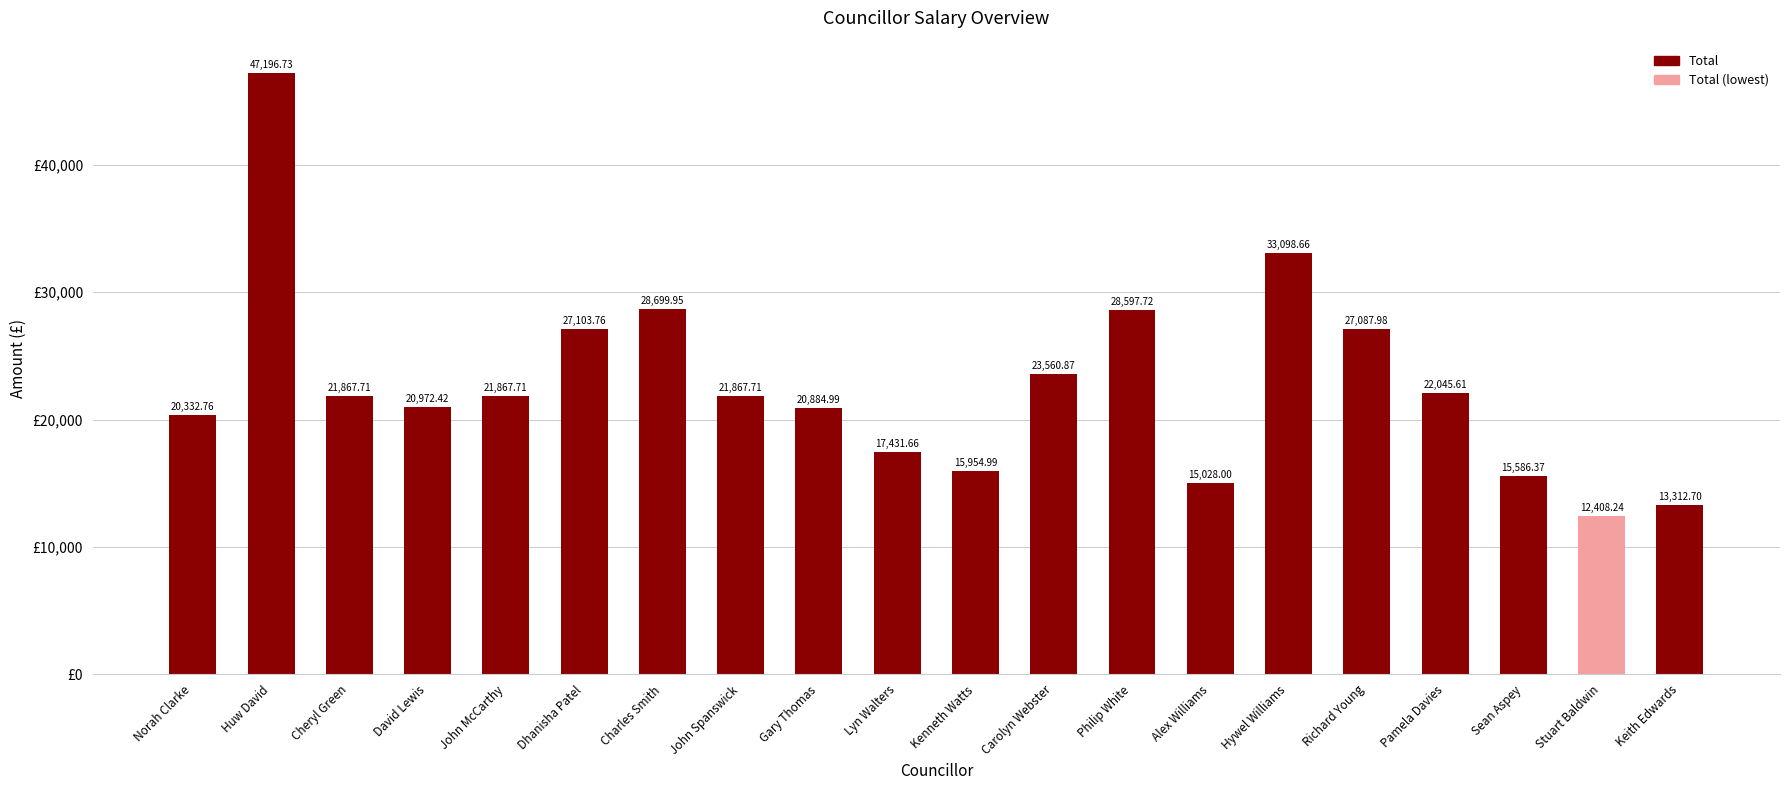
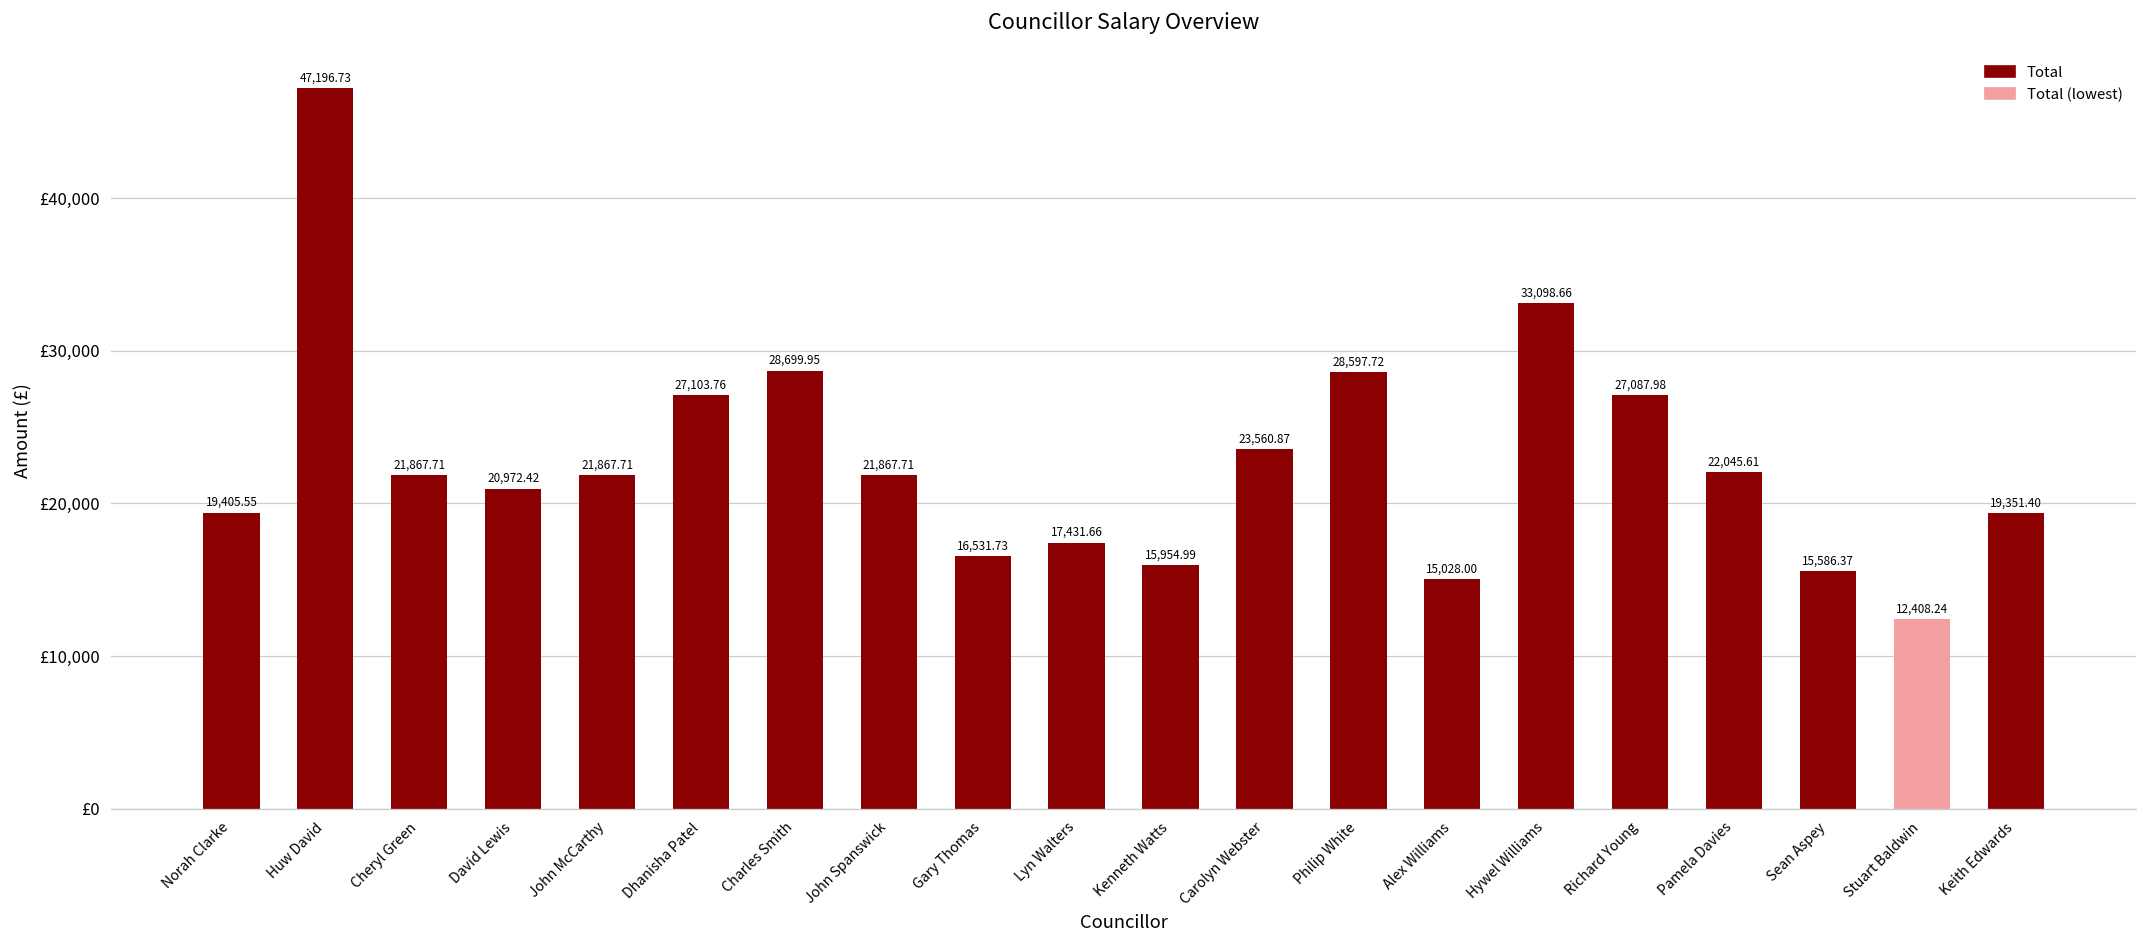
Norah Clarke: 20,332.76 -> 19,405.55
Gary Thomas: 20,884.99 -> 16,531.73
Keith Edwards: 13,312.70 -> 19,351.40
